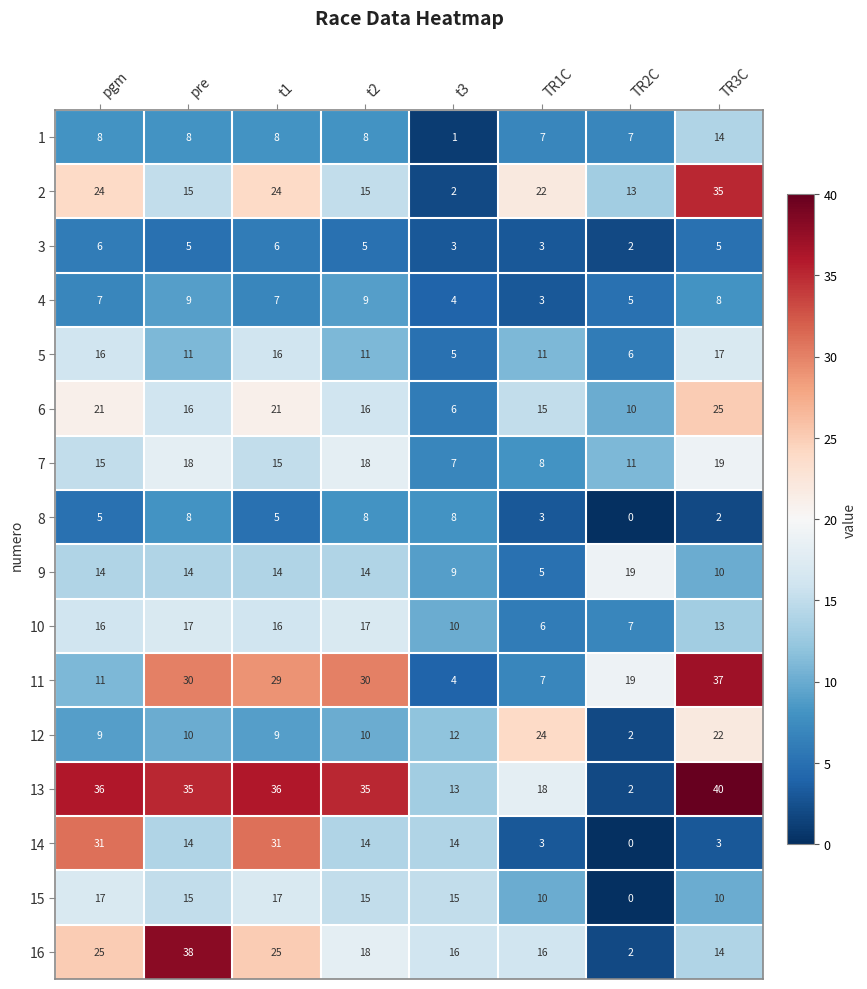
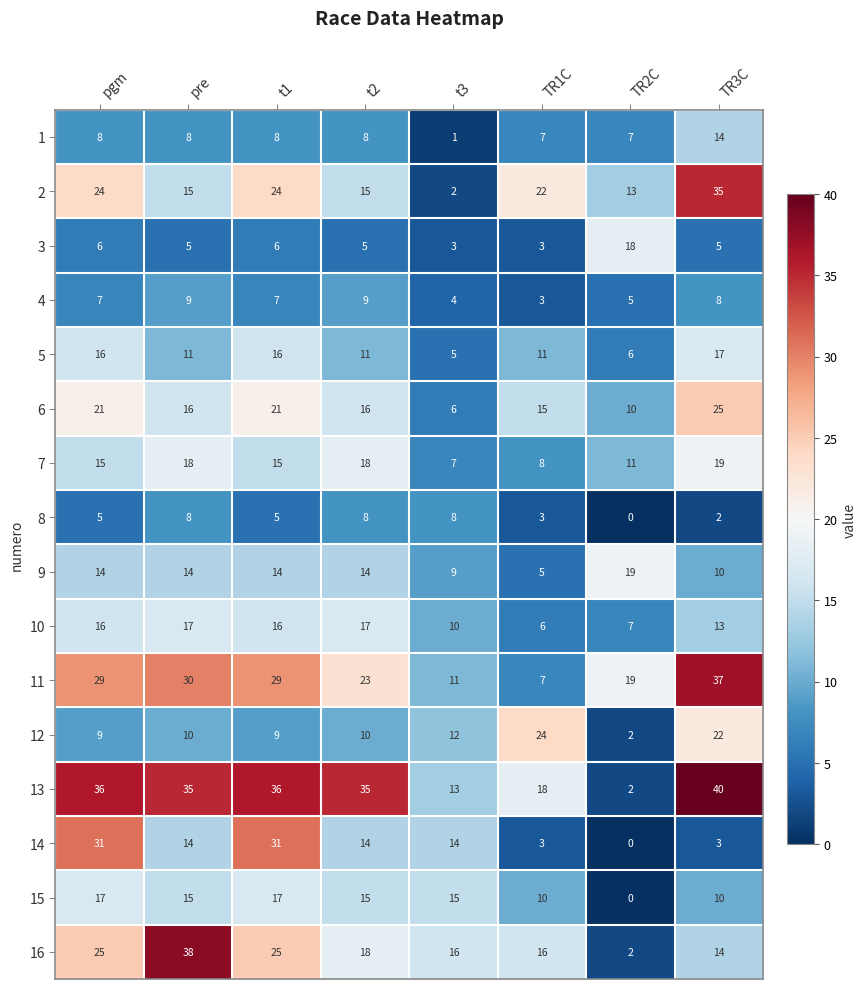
3, TR2C: 2 -> 18
11, pgm: 11 -> 29
11, t2: 30 -> 23
11, t3: 4 -> 11
